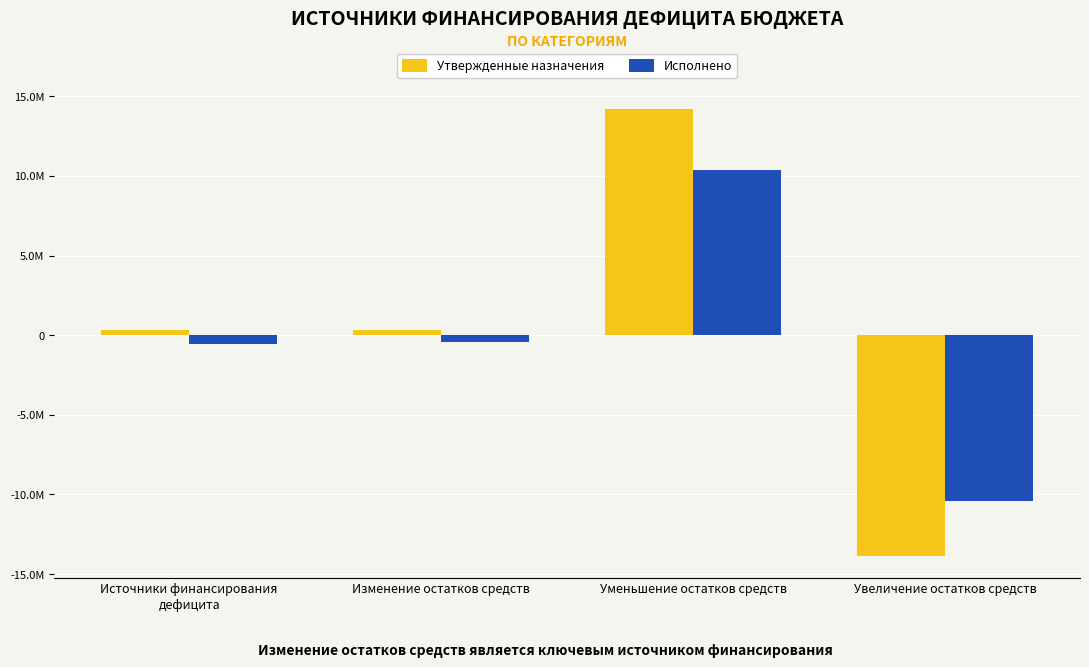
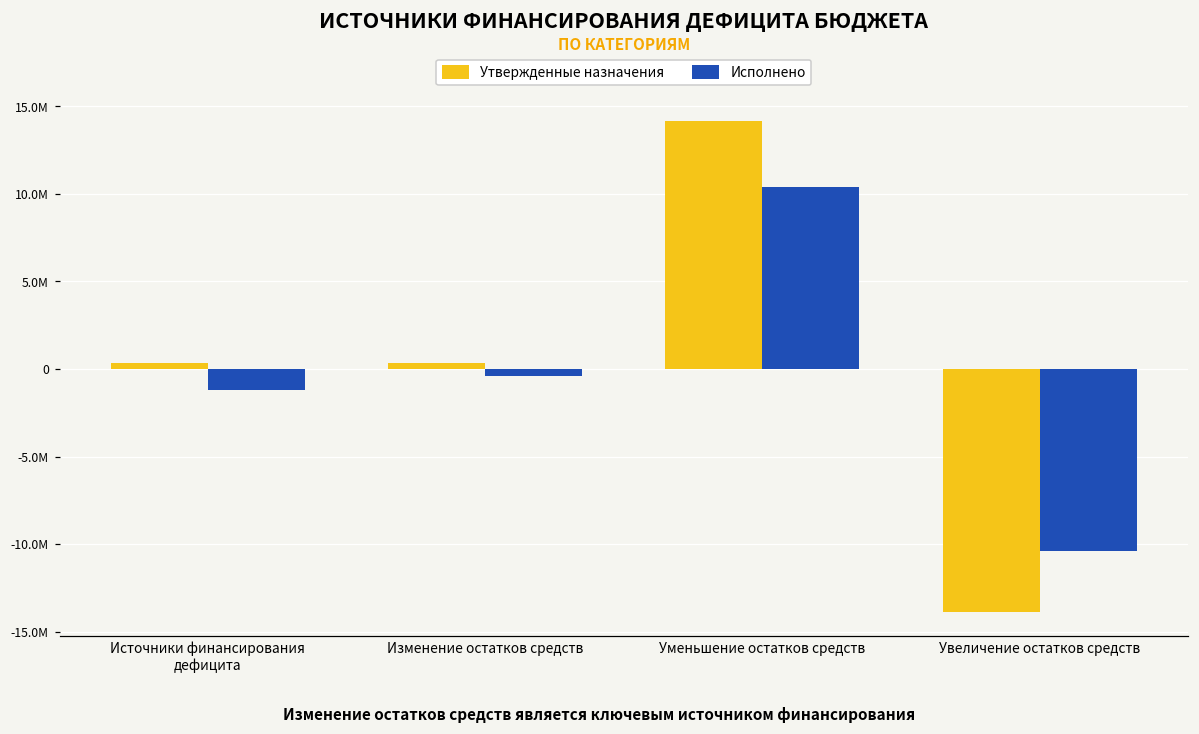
Исполнено, Источники финансирования дефицита: -600000 -> -1200000
